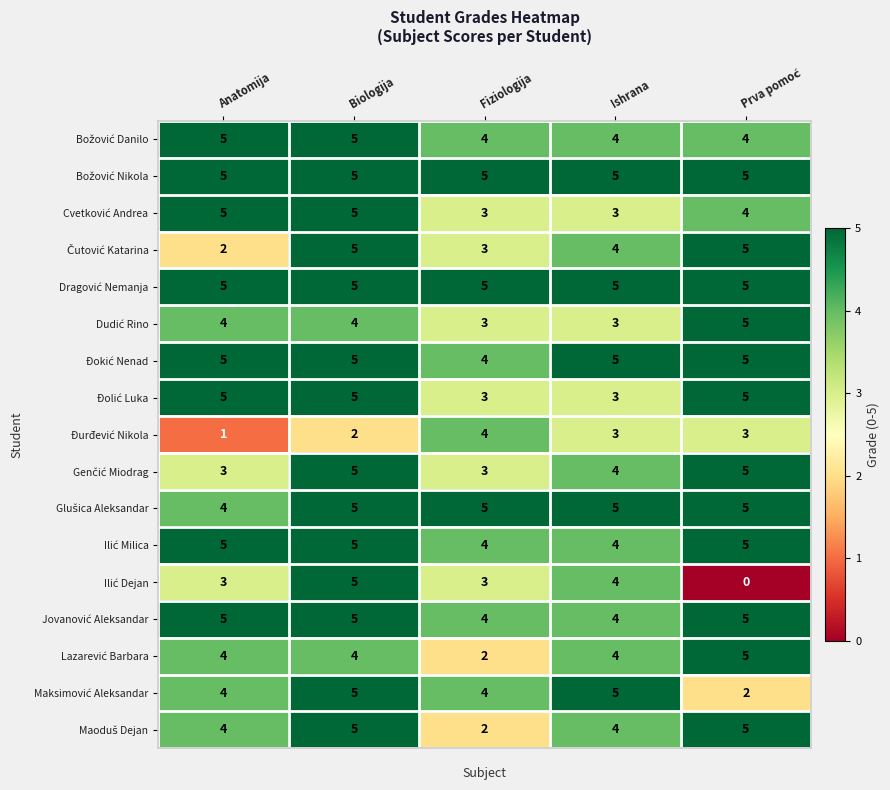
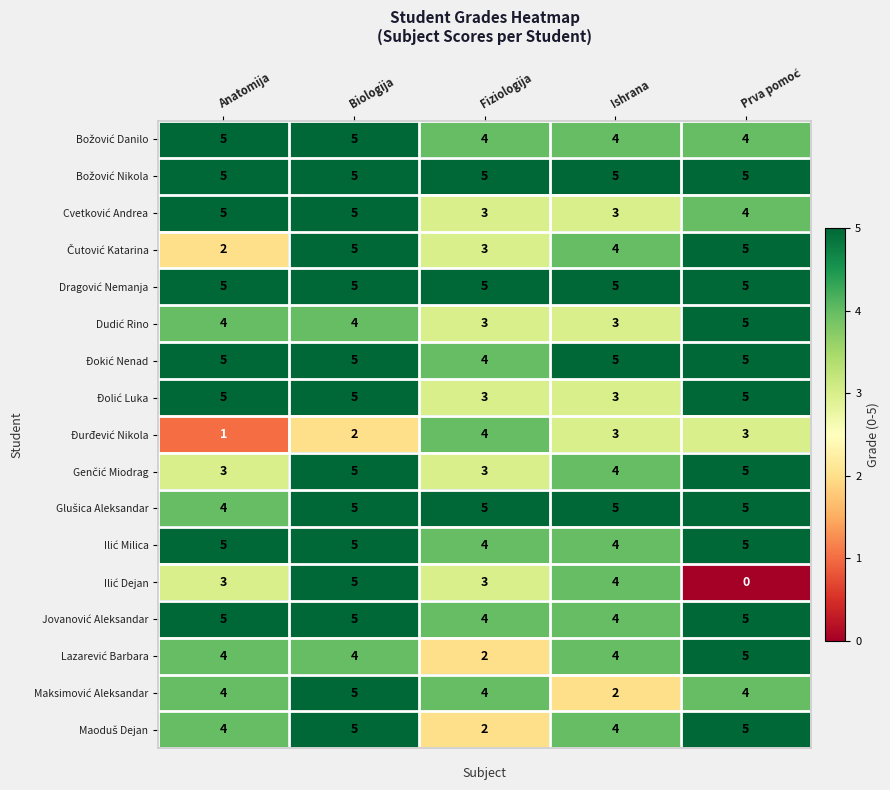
Maksimović Aleksandar, Ishrana: 5 -> 2
Maksimović Aleksandar, Prva pomoć: 2 -> 4
